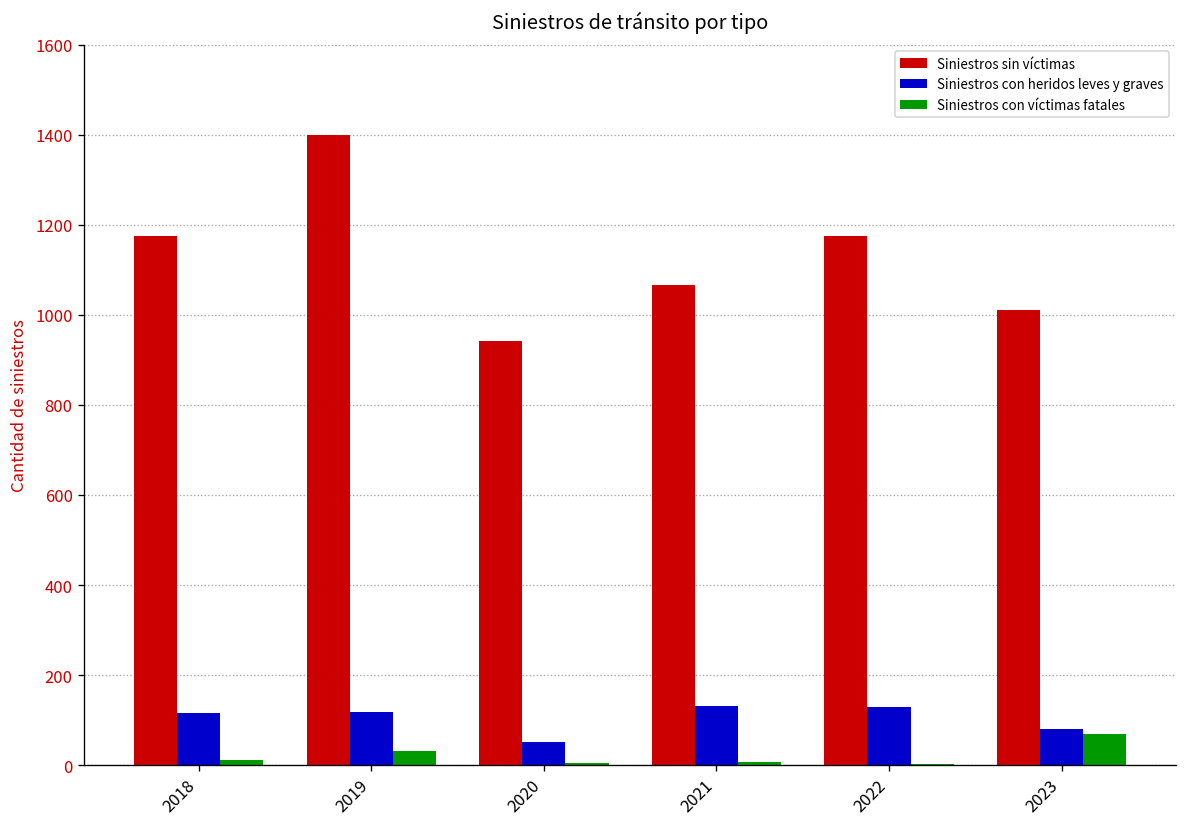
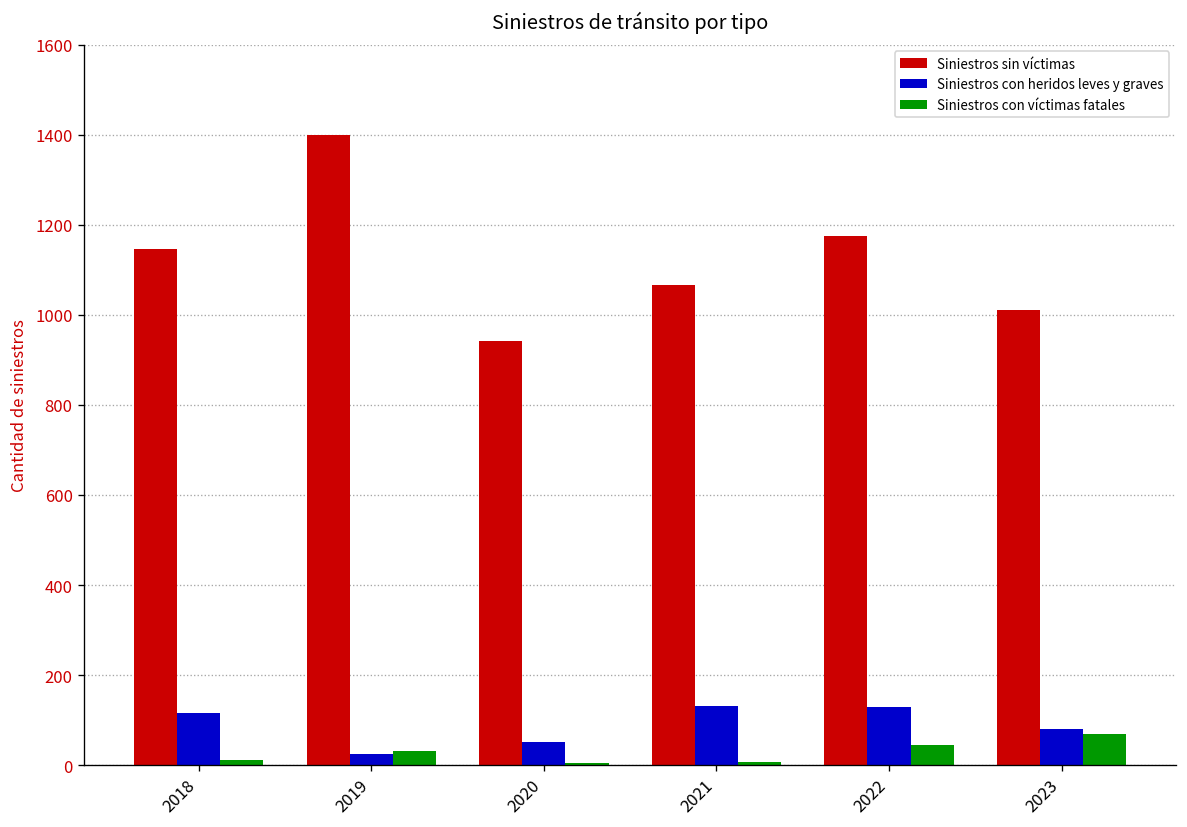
Siniestros sin víctimas, 2018: 1180 -> 1150
Siniestros con heridos leves y graves, 2019: 120 -> 30
Siniestros con víctimas fatales, 2022: 0 -> 50
